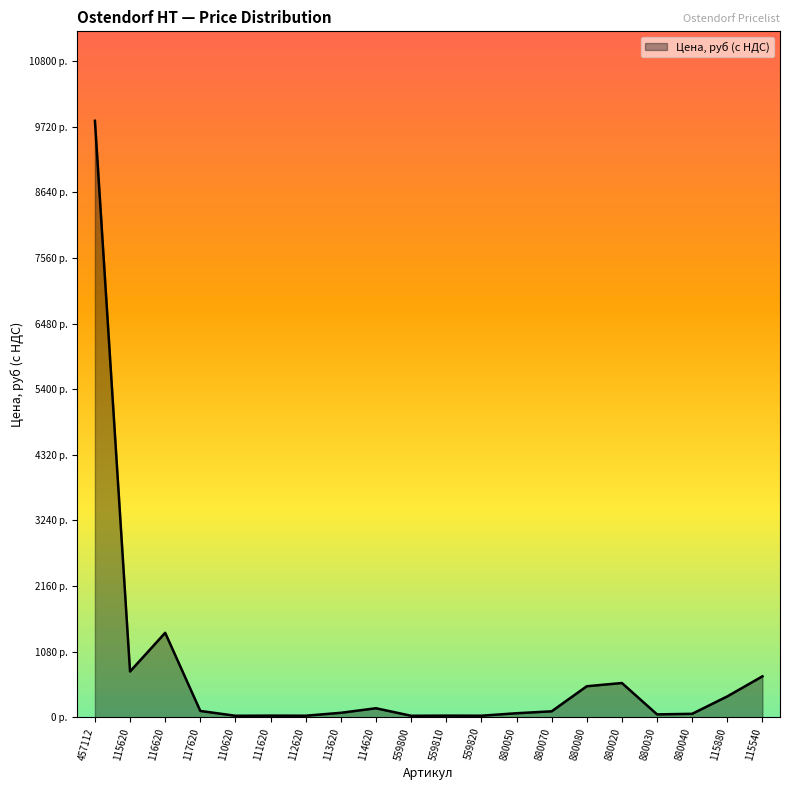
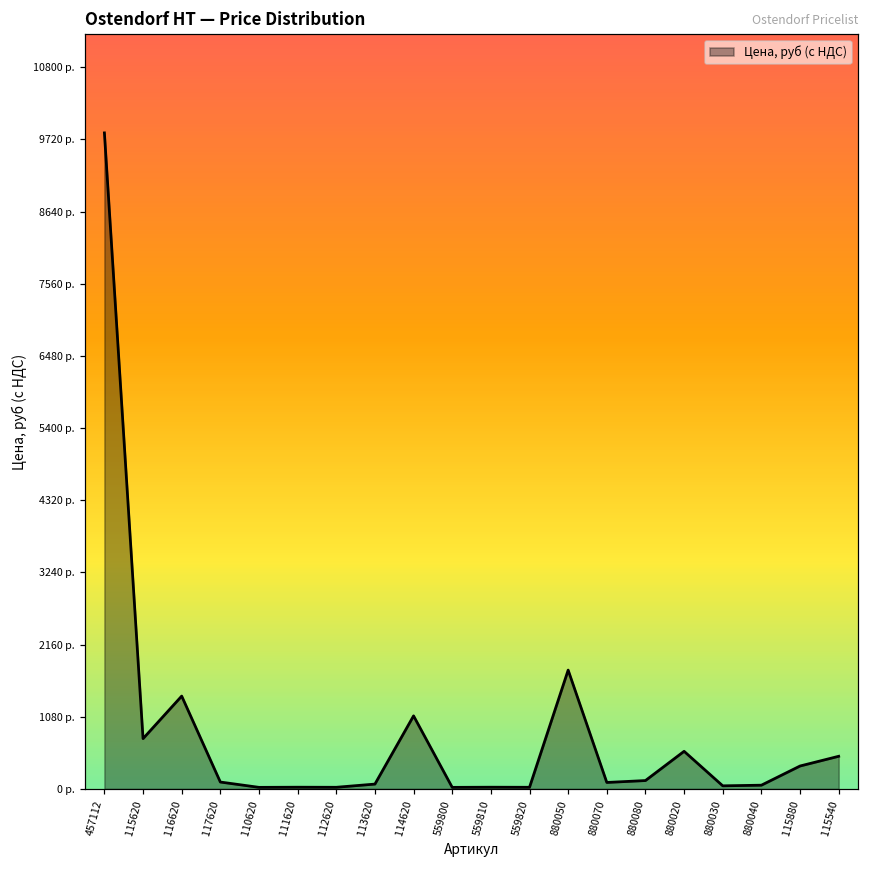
114620: 100 р. -> 1100 р.
880050: 100 р. -> 1800 р.
880080: 500 р. -> 100 р.
115540: 700 р. -> 500 р.
